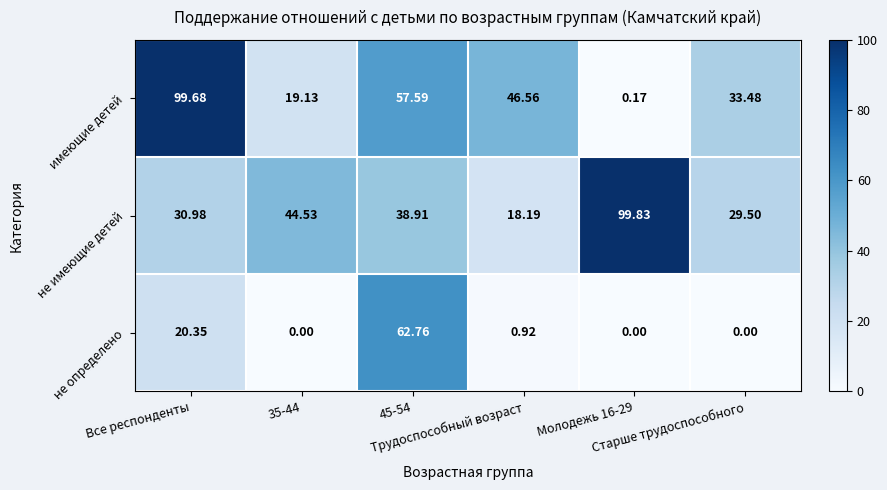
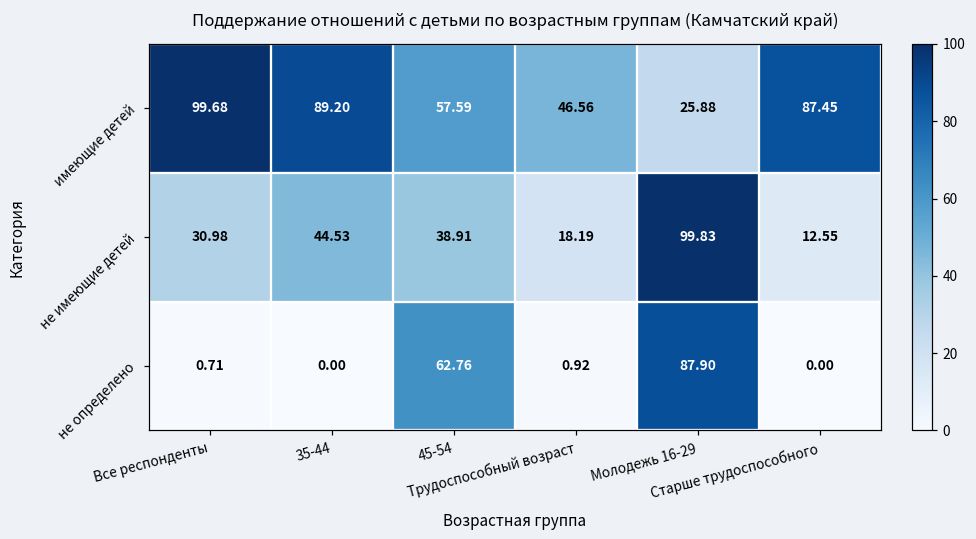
имеющие детей, 35-44: 19.13 -> 89.20
имеющие детей, Молодежь 16-29: 0.17 -> 25.88
имеющие детей, Старше трудоспособного: 33.48 -> 87.45
не имеющие детей, Старше трудоспособного: 29.50 -> 12.55
не определено, Все респонденты: 20.35 -> 0.71
не определено, Молодежь 16-29: 0.00 -> 87.90
